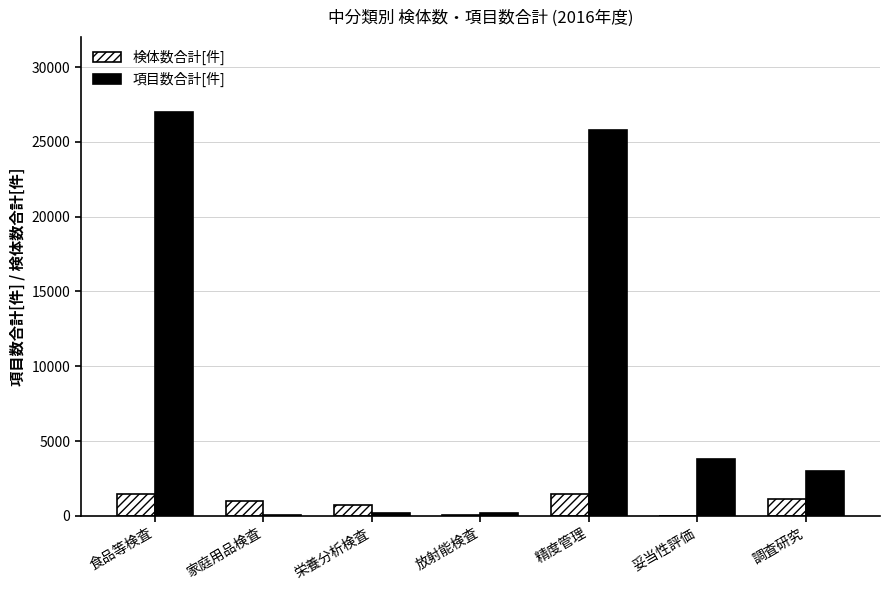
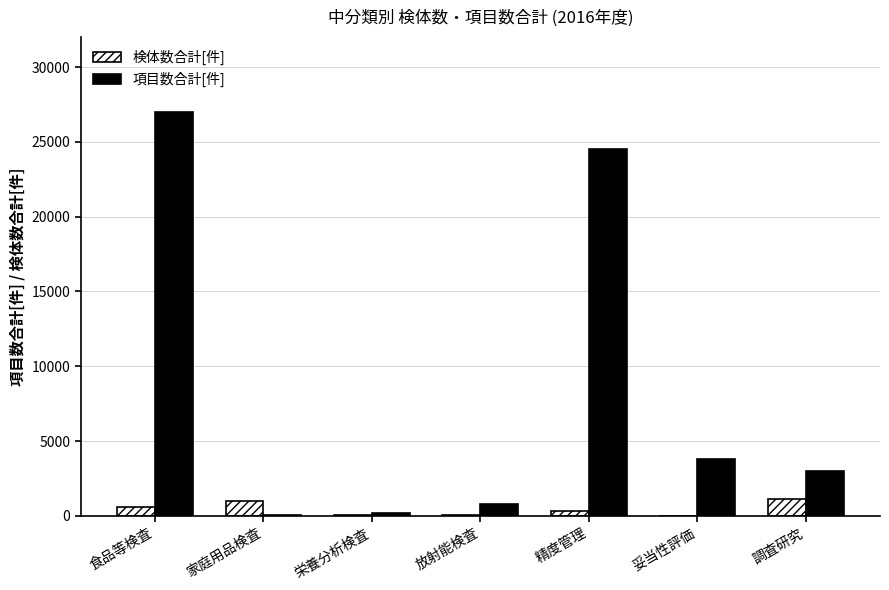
検体数合計[件], 食品等検査: 1500 -> 600
検体数合計[件], 栄養分析検査: 800 -> 0
項目数合計[件], 放射能検査: 200 -> 800
検体数合計[件], 精度管理: 1500 -> 300
項目数合計[件], 精度管理: 25800 -> 24500
